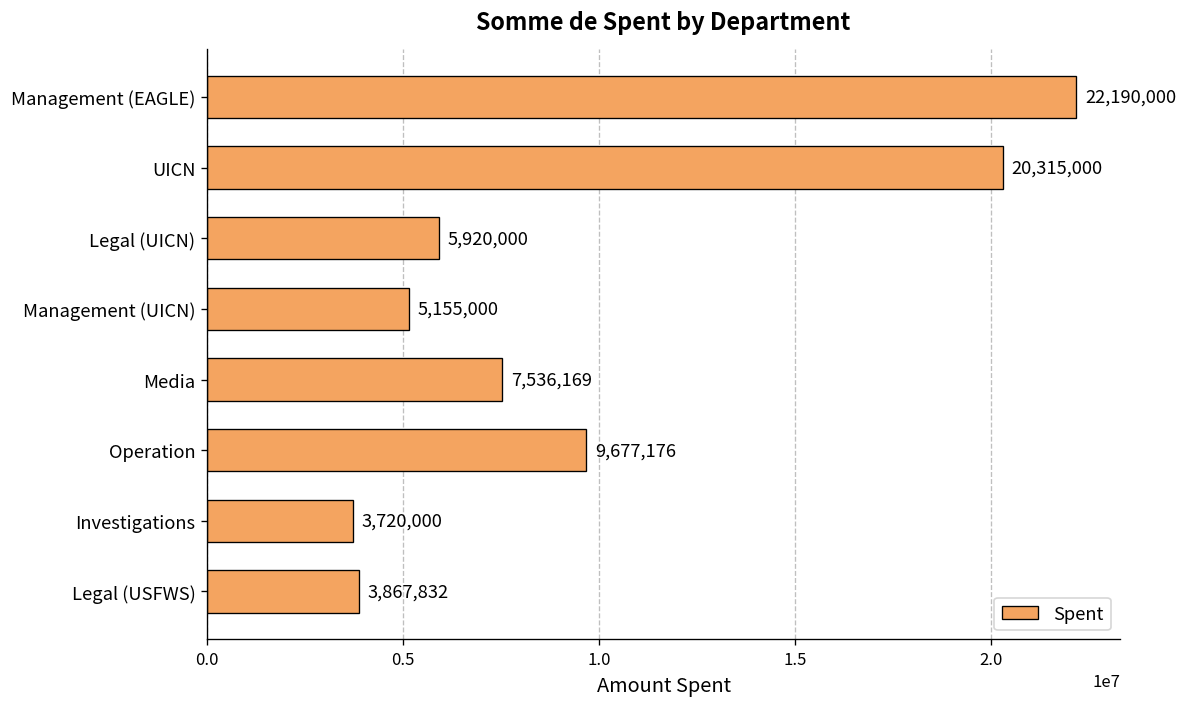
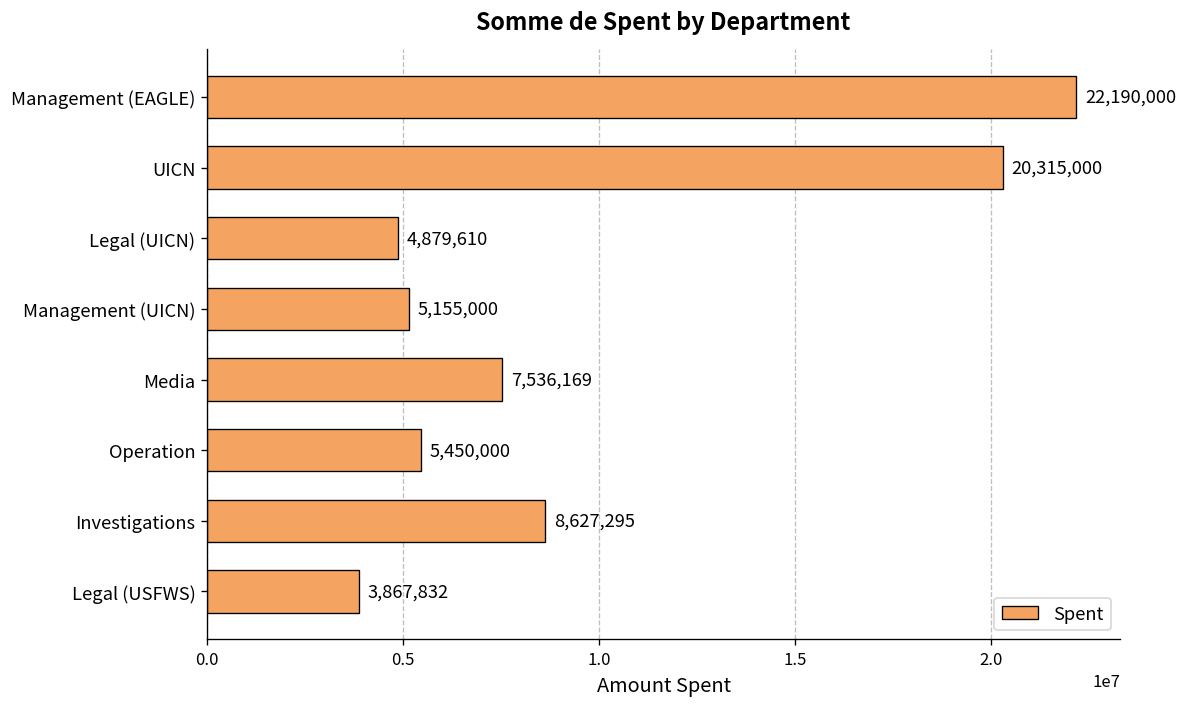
Legal (UICN): 5,920,000 -> 4,879,610
Operation: 9,677,176 -> 5,450,000
Investigations: 3,720,000 -> 8,627,295
